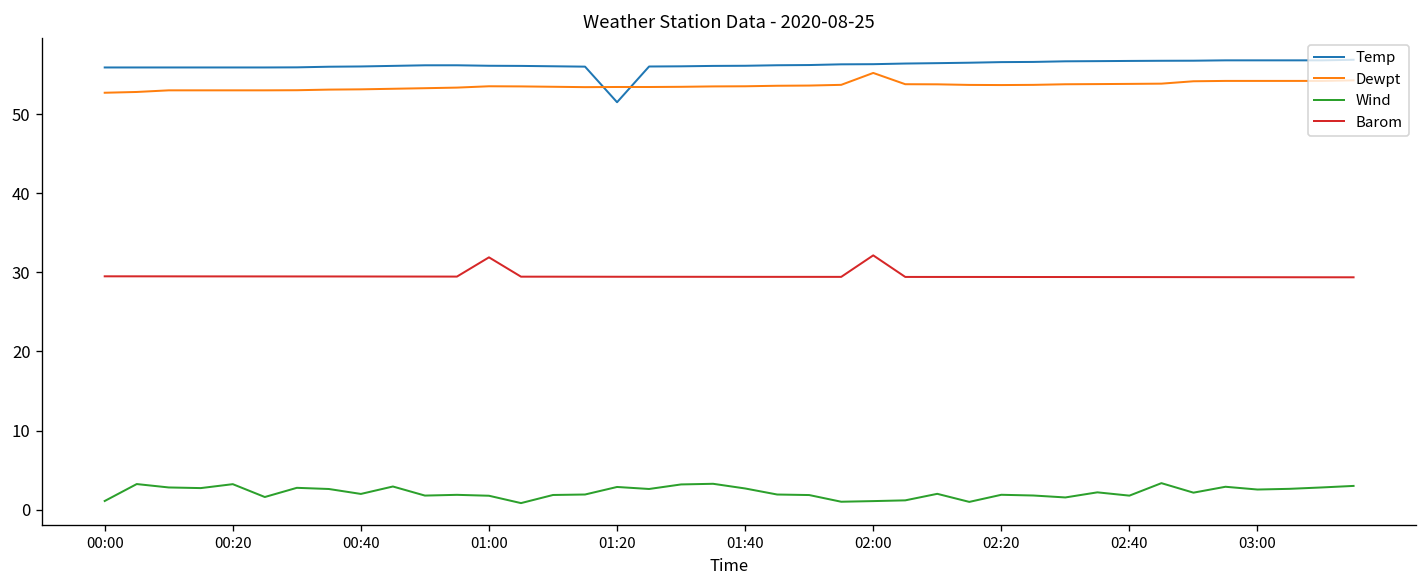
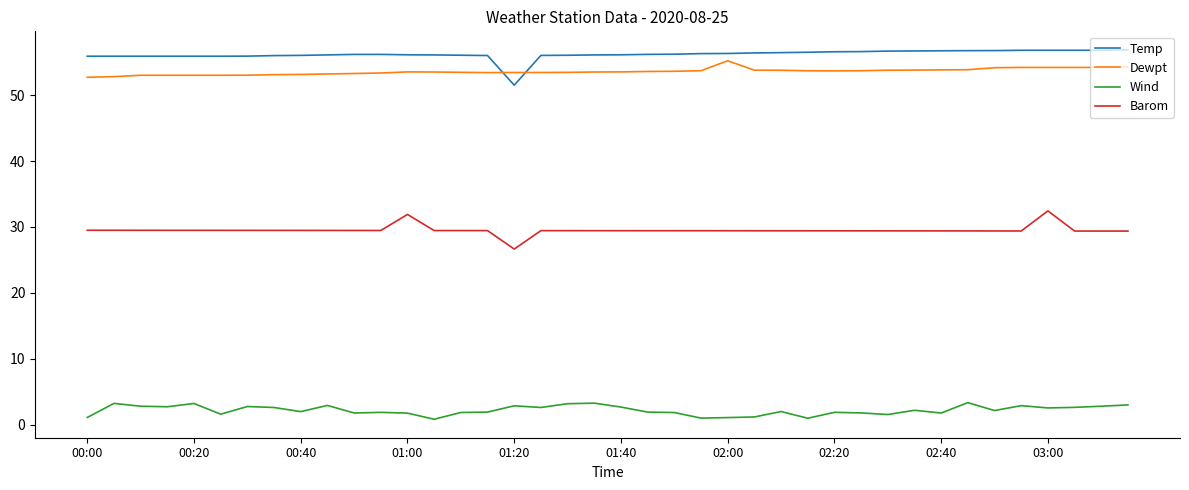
Barom, 01:20: 29 -> 27
Barom, 02:00: 32 -> 29
Barom, 03:00: 29 -> 32
